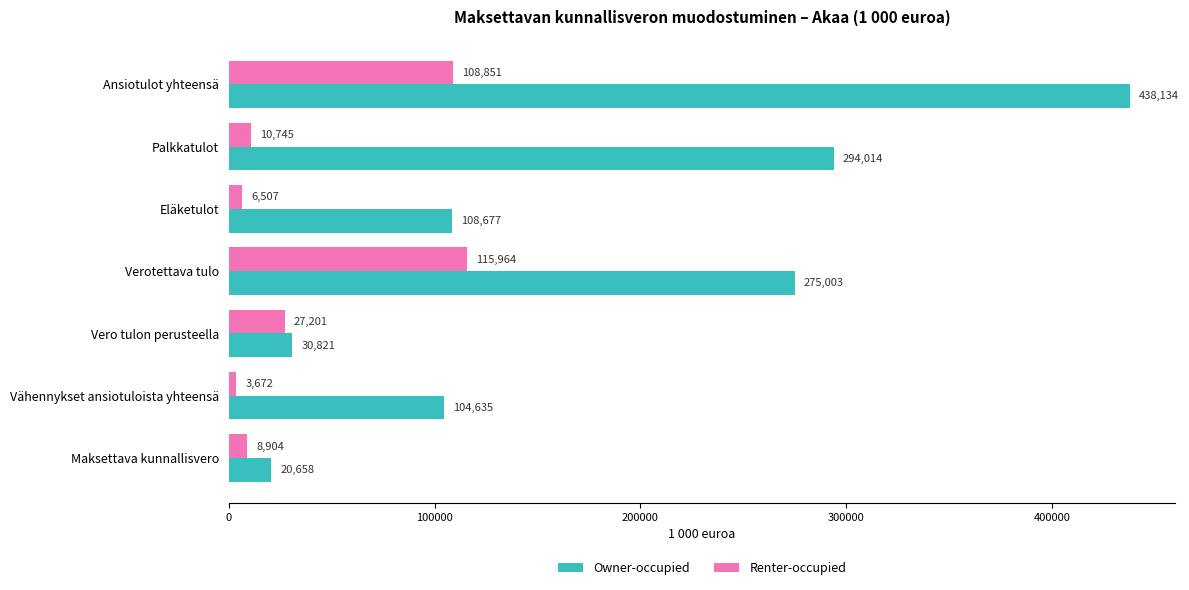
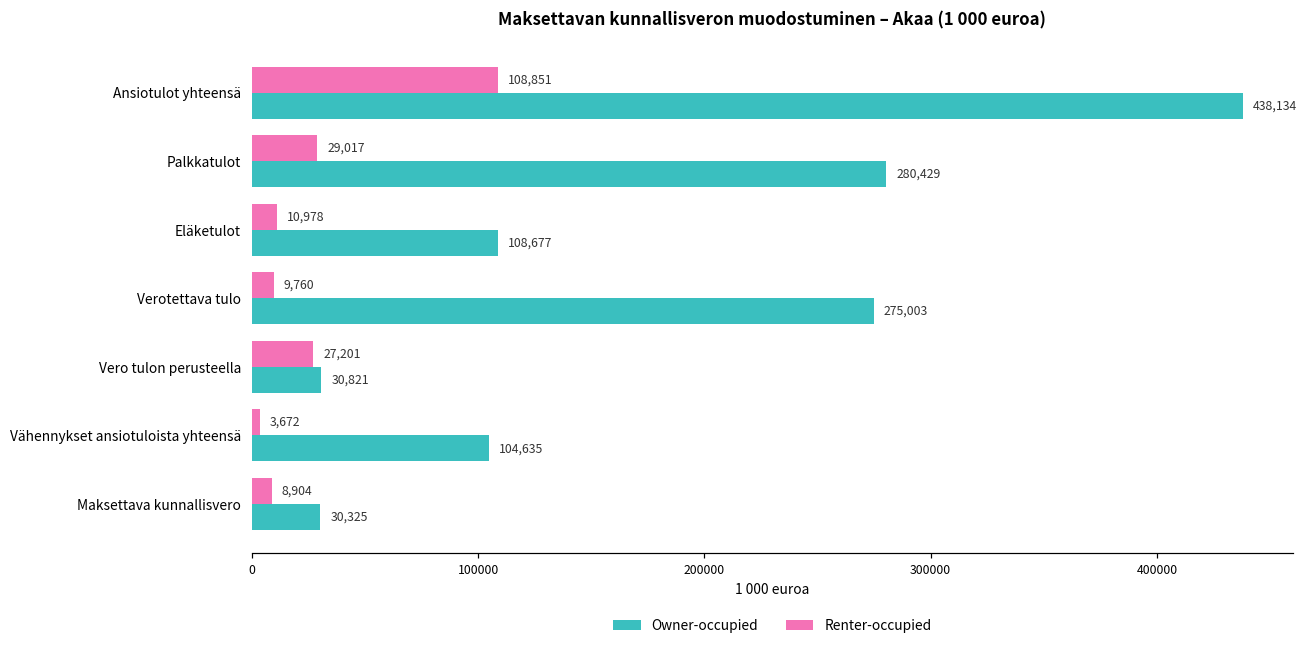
Renter-occupied, Palkkatulot: 10,745 -> 29,017
Owner-occupied, Palkkatulot: 294,014 -> 280,429
Renter-occupied, Eläketulot: 6,507 -> 10,978
Renter-occupied, Verotettava tulo: 115,964 -> 9,760
Owner-occupied, Maksettava kunnallisvero: 20,658 -> 30,325
